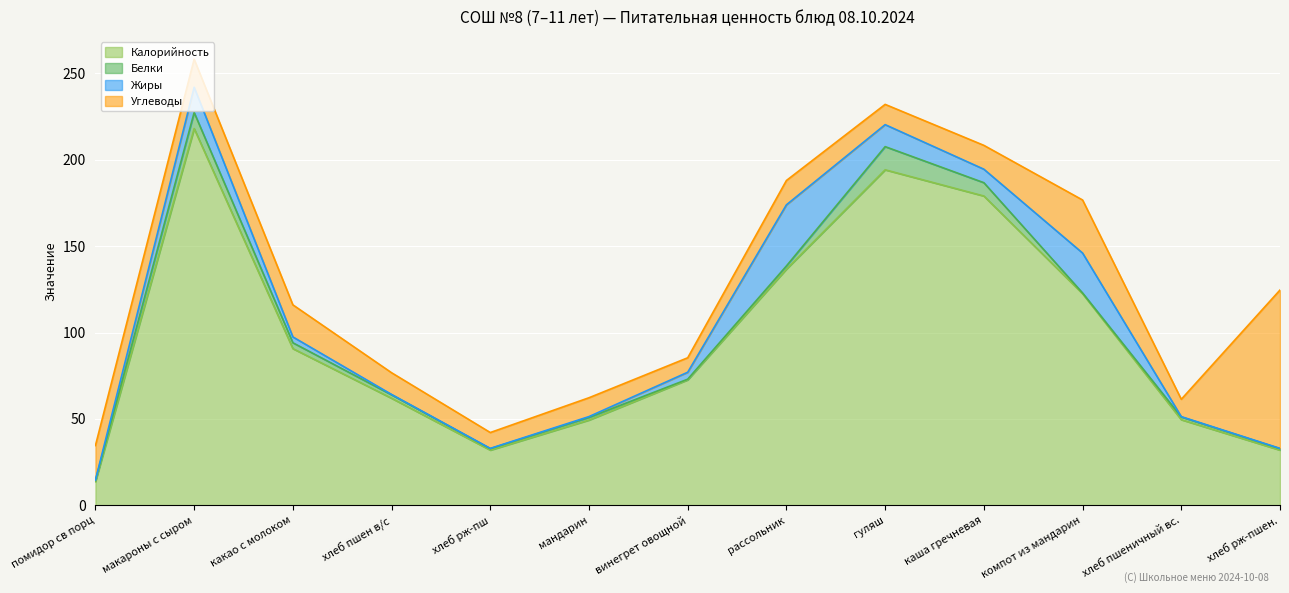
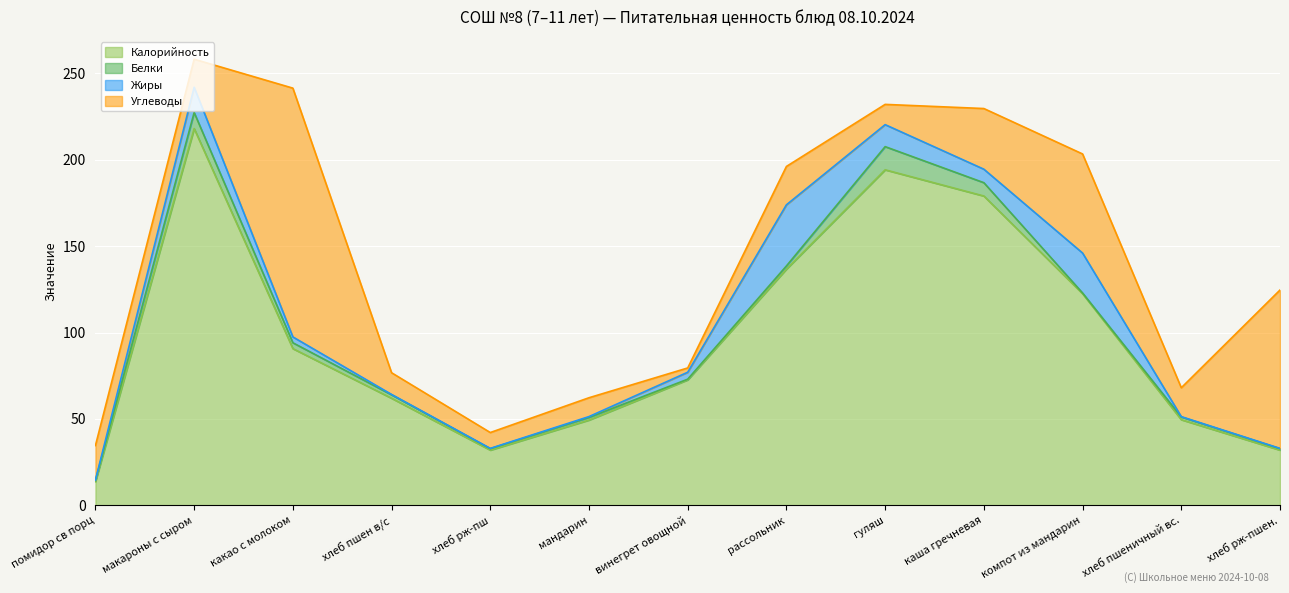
Углеводы, какао с молоком: 19 -> 144
Углеводы, винегрет овощной: 8 -> 2
Углеводы, рассольник: 14 -> 22
Углеводы, каша гречневая: 14 -> 35
Углеводы, компот из мандарин: 31 -> 57
Углеводы, хлеб пшеничный вс.: 10 -> 17
